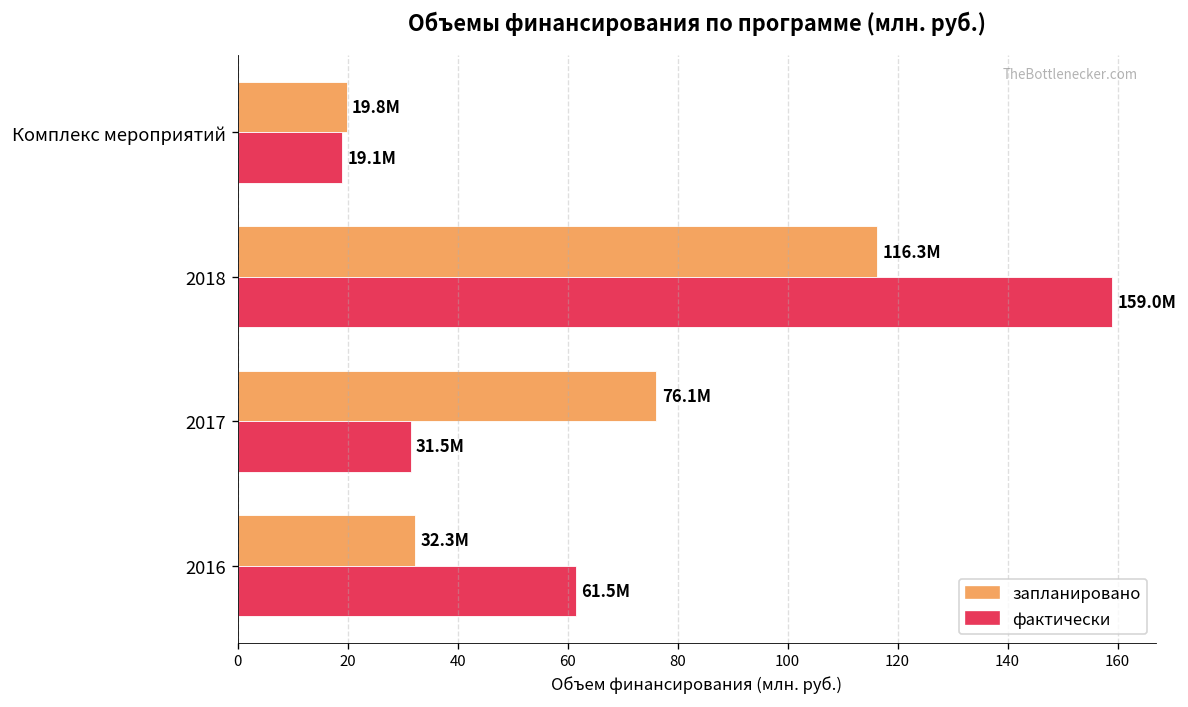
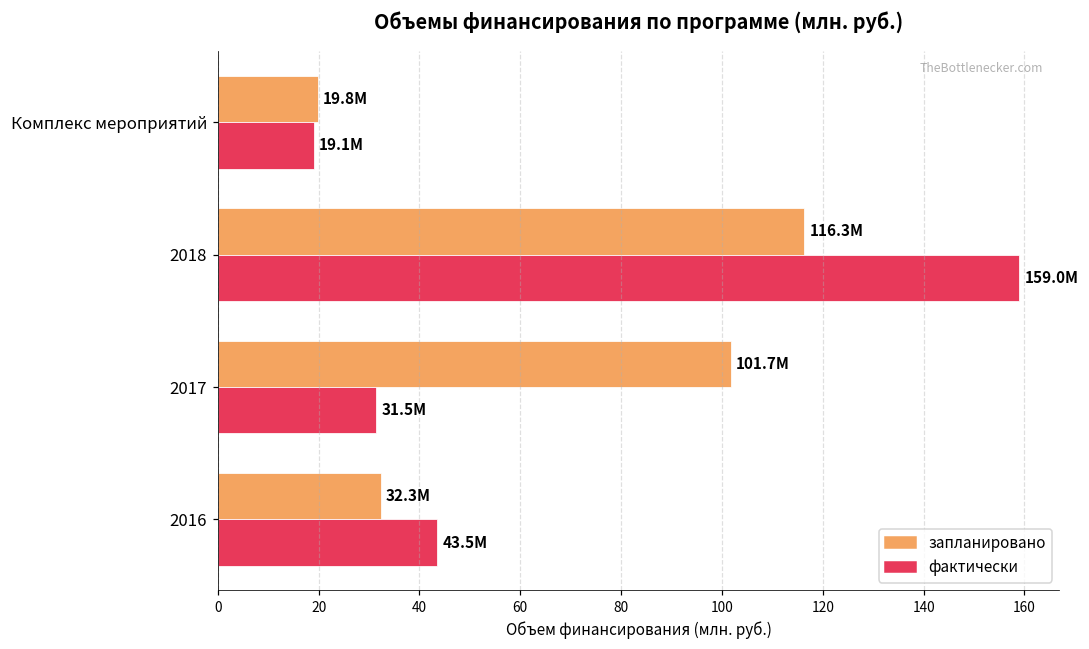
запланировано, 2017: 76.1M -> 101.7M
фактически, 2016: 61.5M -> 43.5M
